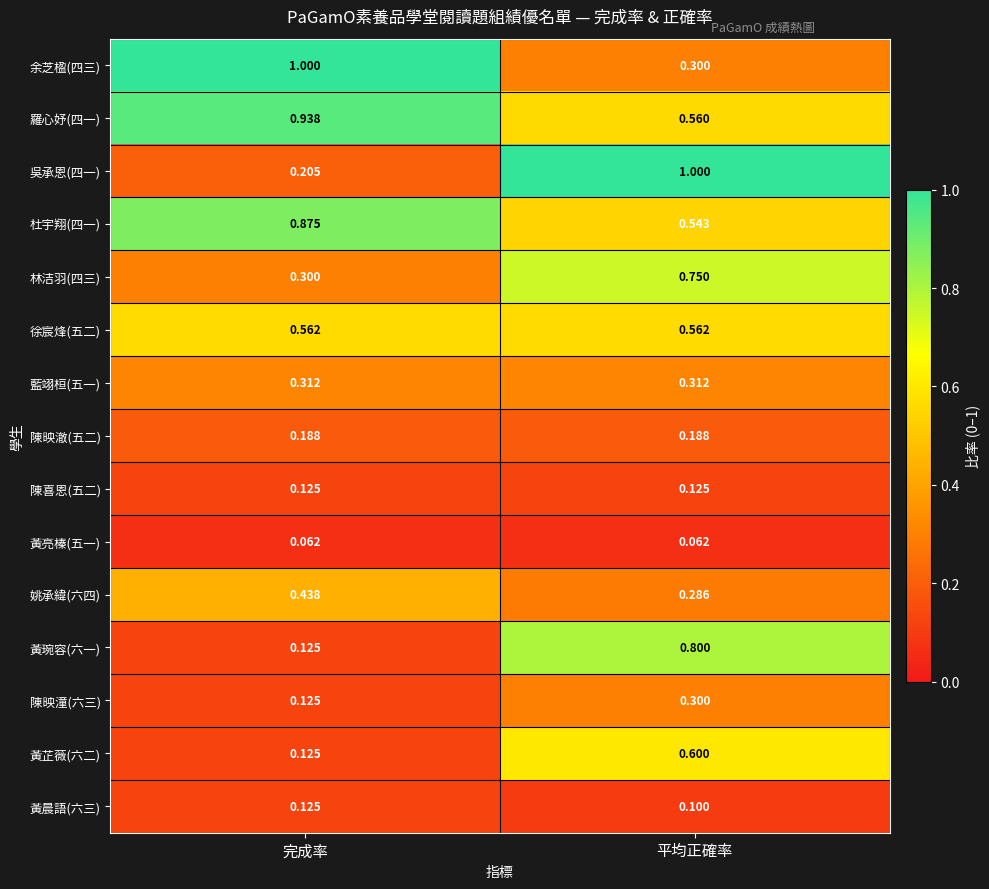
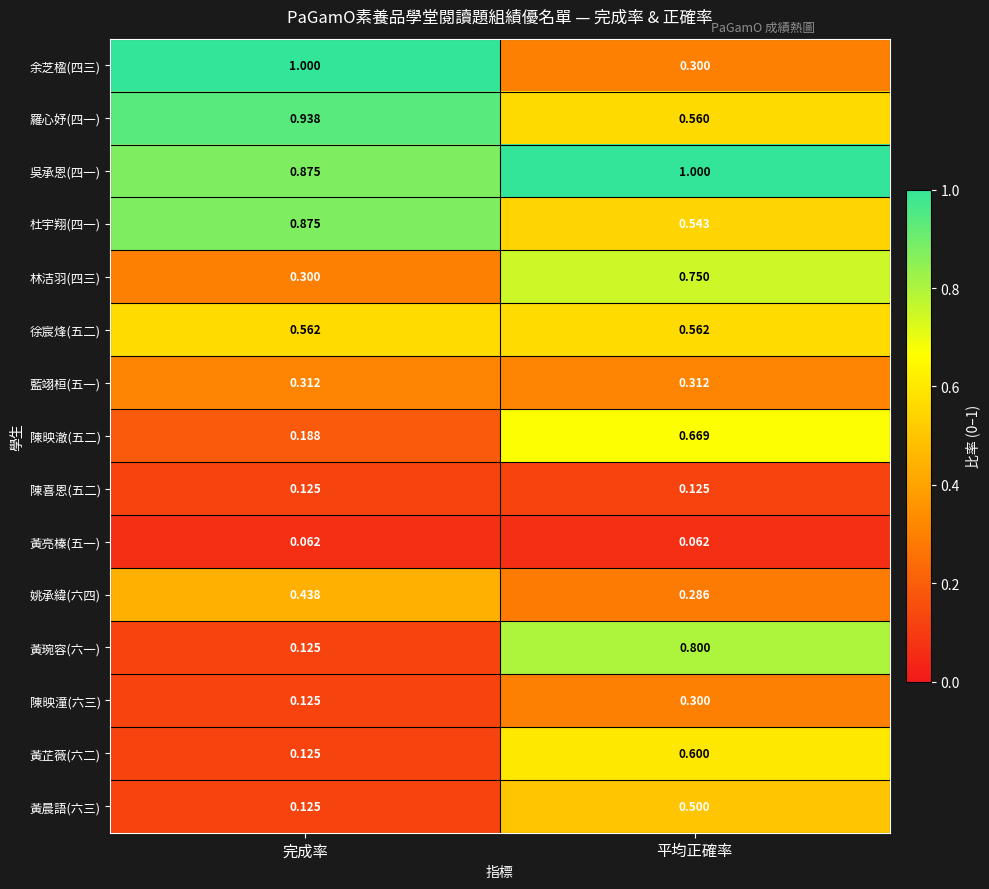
吳承恩(四一), 完成率: 0.205 -> 0.875
陳映澈(五二), 平均正確率: 0.188 -> 0.669
黃晨語(六三), 平均正確率: 0.100 -> 0.500
